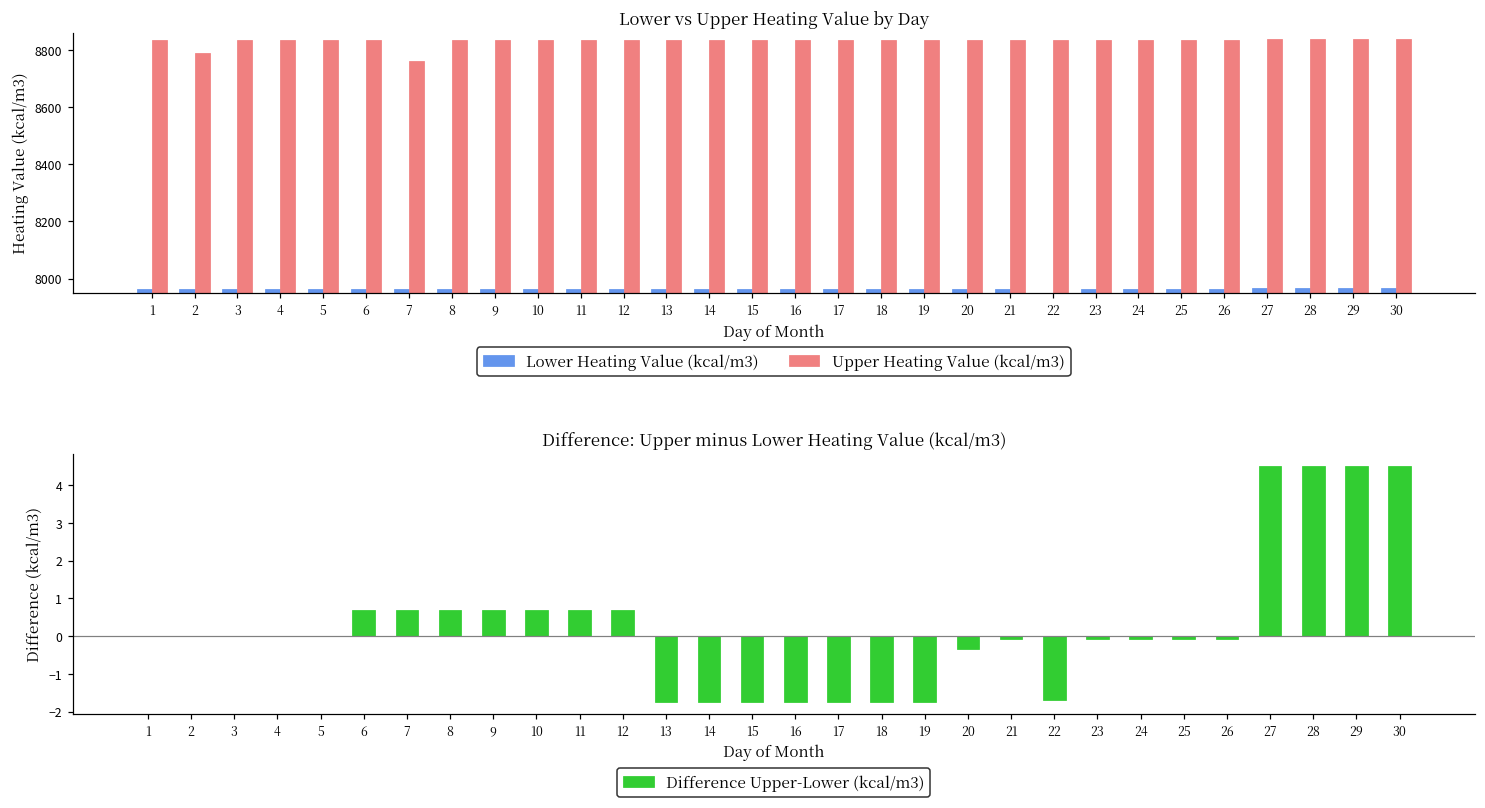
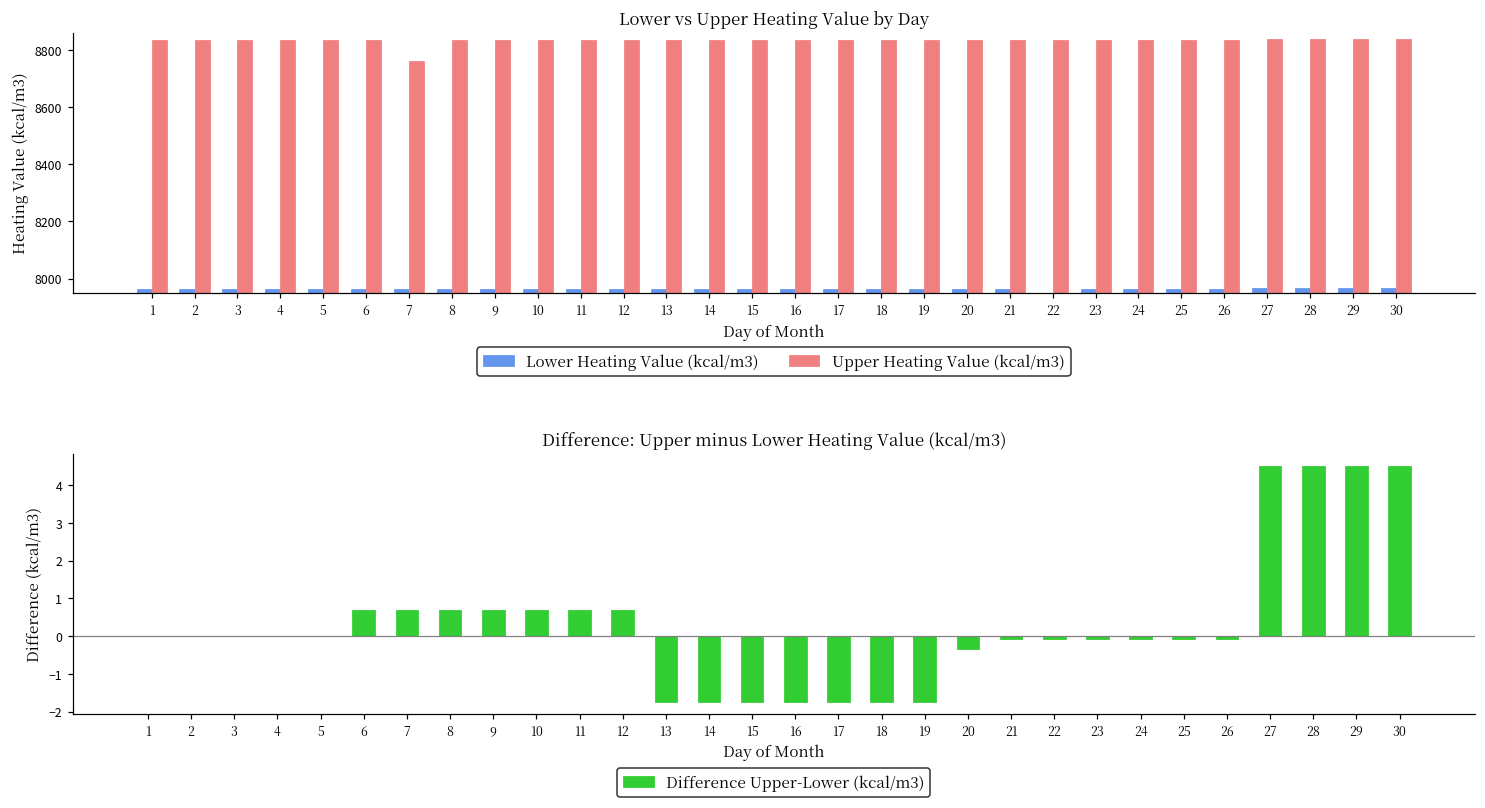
Lower vs Upper Heating Value by Day, Upper Heating Value (kcal/m3), 2: 8790 -> 8840
Difference: Upper minus Lower Heating Value (kcal/m3), 22: -1.7 -> -0.1
